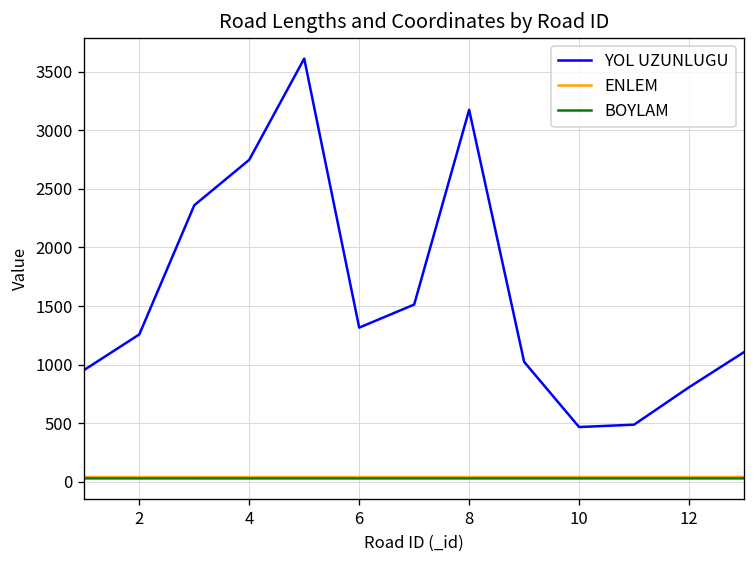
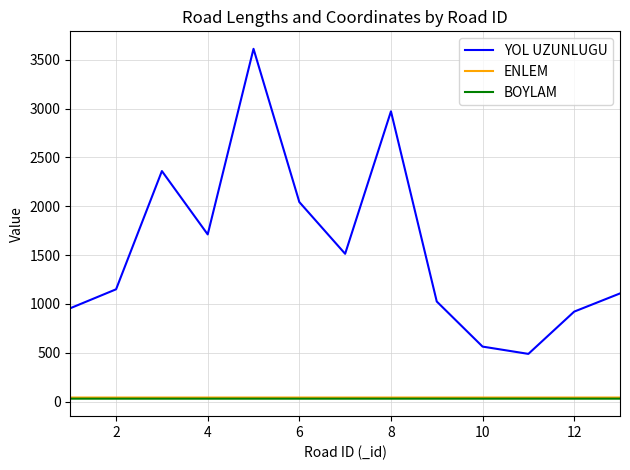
YOL UZUNLUGU, 2: 1300 -> 1100
YOL UZUNLUGU, 4: 2700 -> 1700
YOL UZUNLUGU, 6: 1300 -> 2000
YOL UZUNLUGU, 8: 3200 -> 3000
YOL UZUNLUGU, 10: 500 -> 600
YOL UZUNLUGU, 12: 800 -> 900
